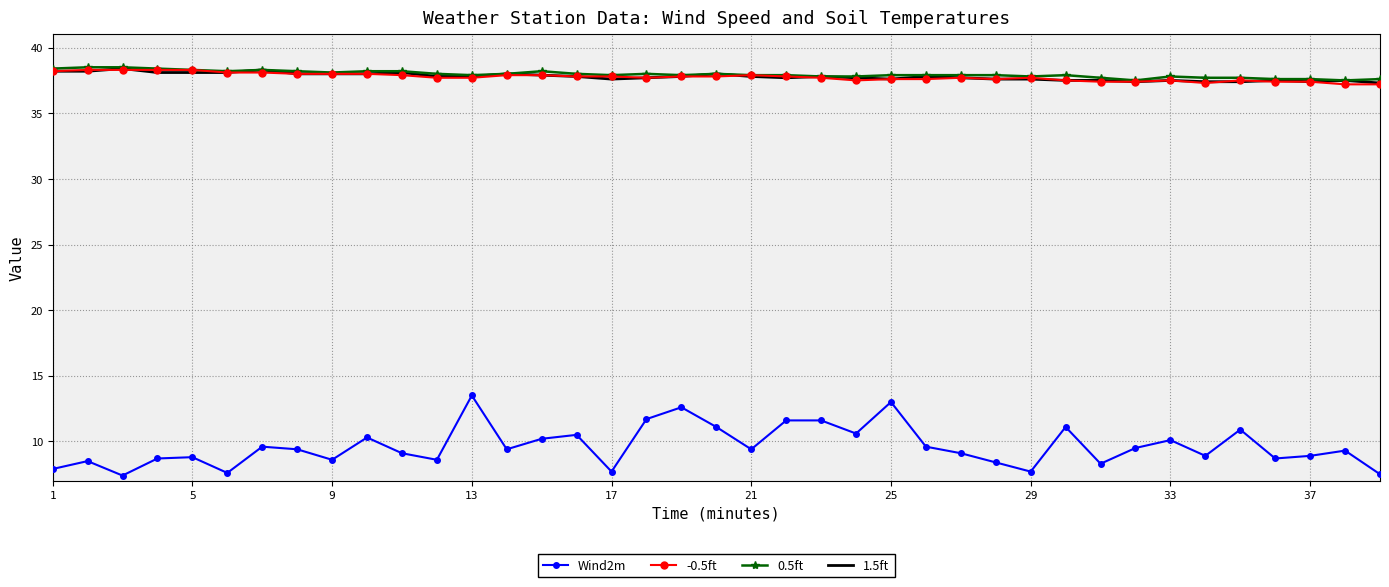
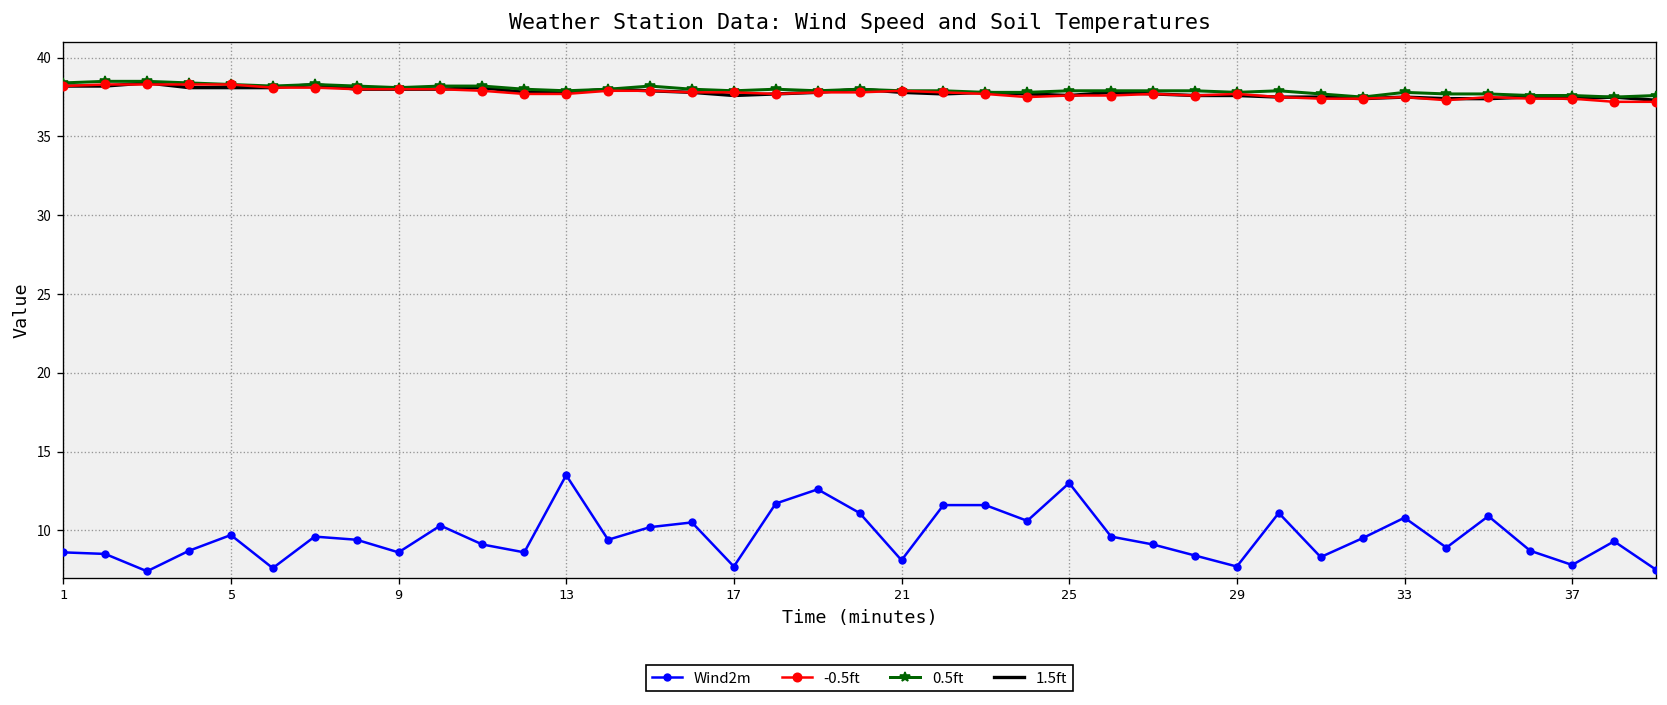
Wind2m, 1: 7.9 -> 8.6
Wind2m, 5: 8.8 -> 9.7
Wind2m, 21: 9.4 -> 8.1
Wind2m, 33: 10.1 -> 10.8
Wind2m, 37: 8.9 -> 7.8
